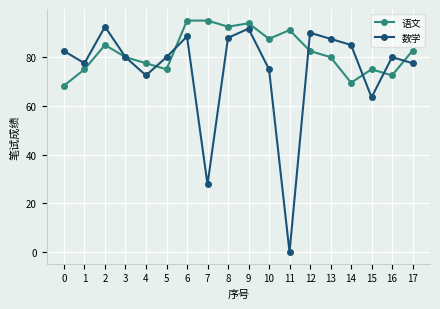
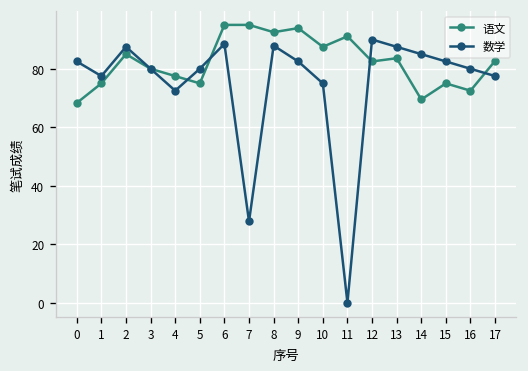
数学, 2: 93 -> 88
数学, 9: 92 -> 83
语文, 13: 80 -> 84
数学, 15: 64 -> 83
